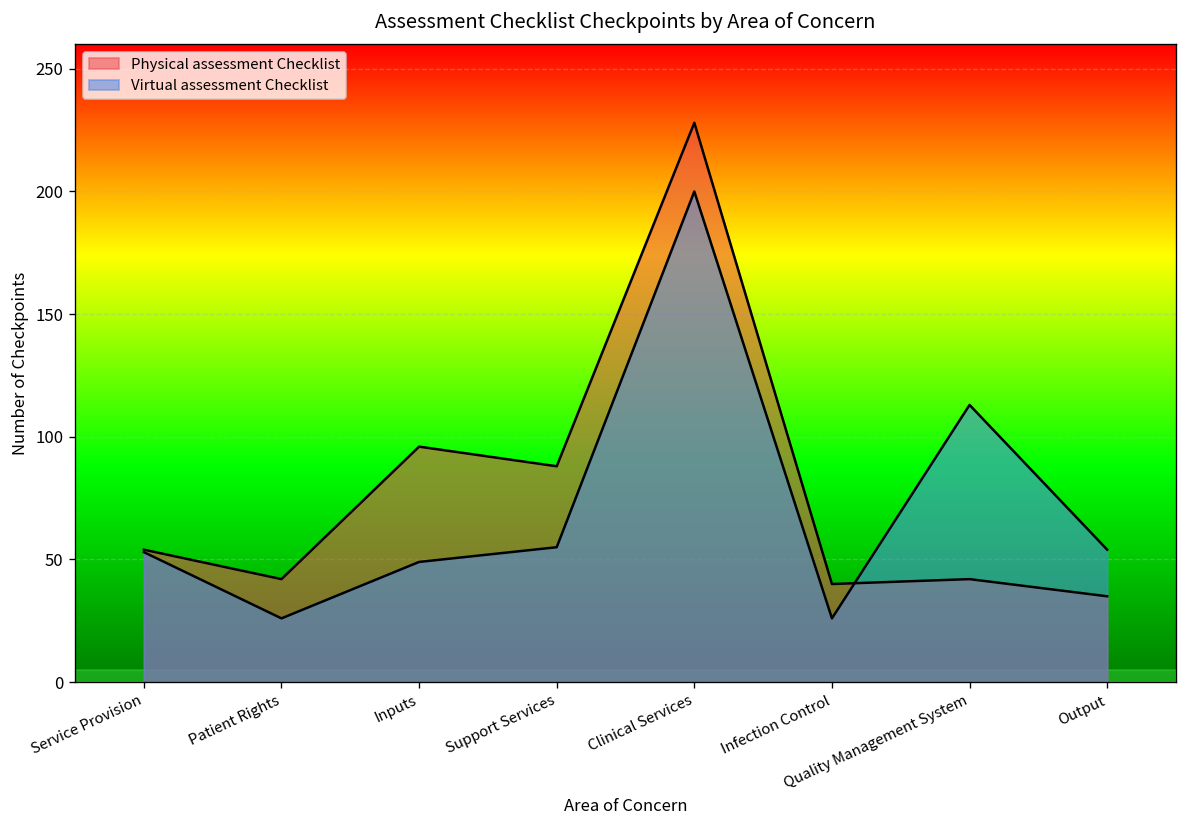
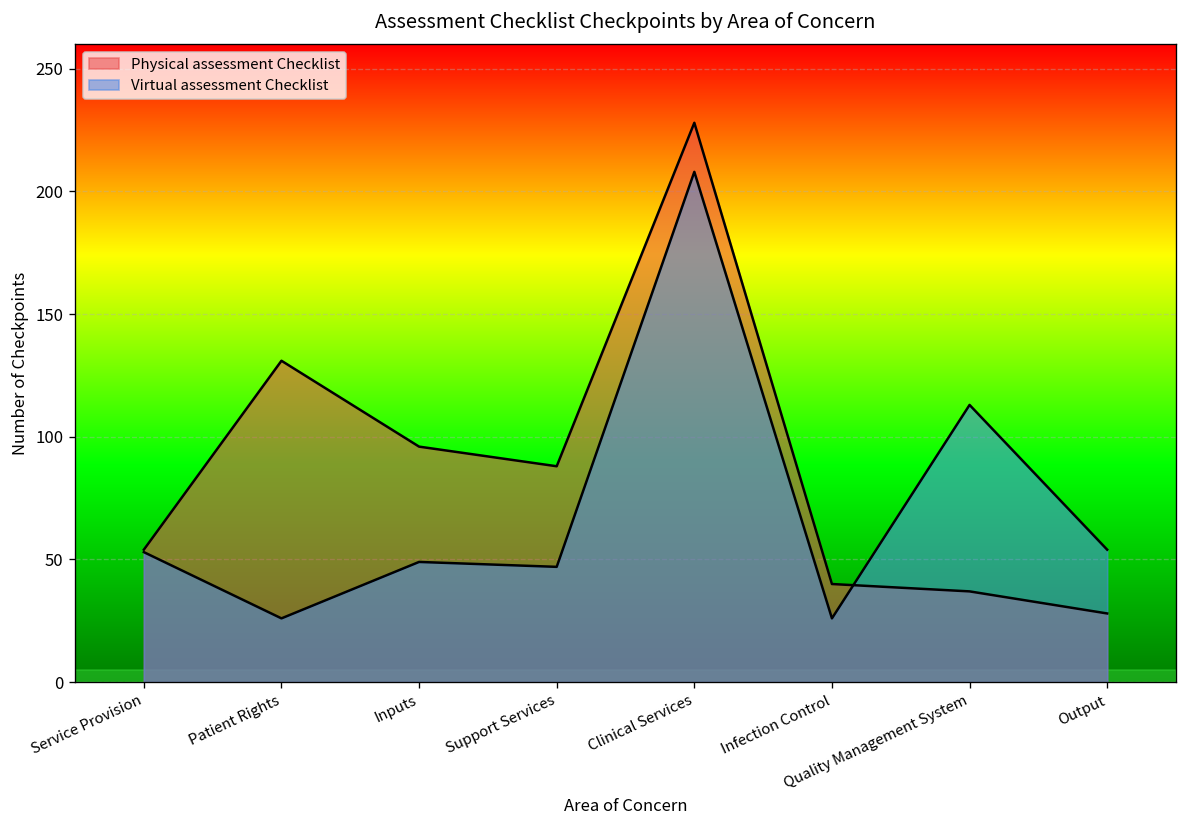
Physical assessment Checklist, Patient Rights: 42 -> 131
Virtual assessment Checklist, Support Services: 55 -> 47
Virtual assessment Checklist, Clinical Services: 200 -> 208
Physical assessment Checklist, Quality Management System: 42 -> 37
Physical assessment Checklist, Output: 35 -> 28
